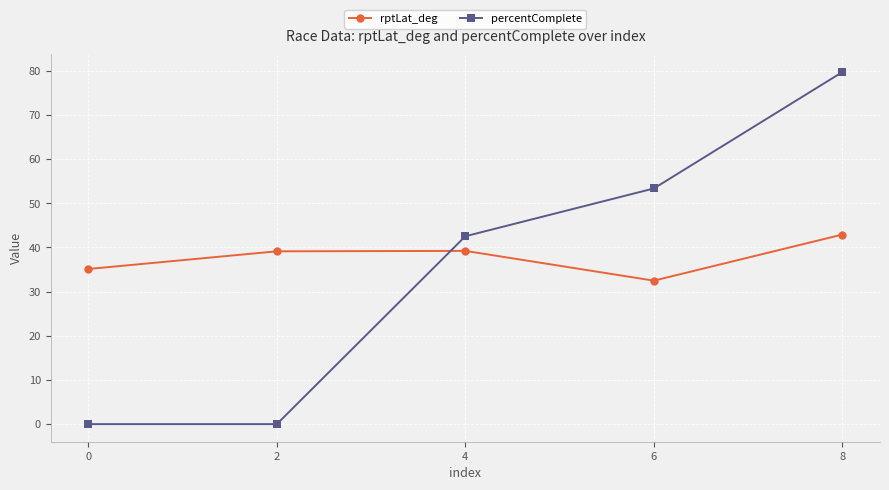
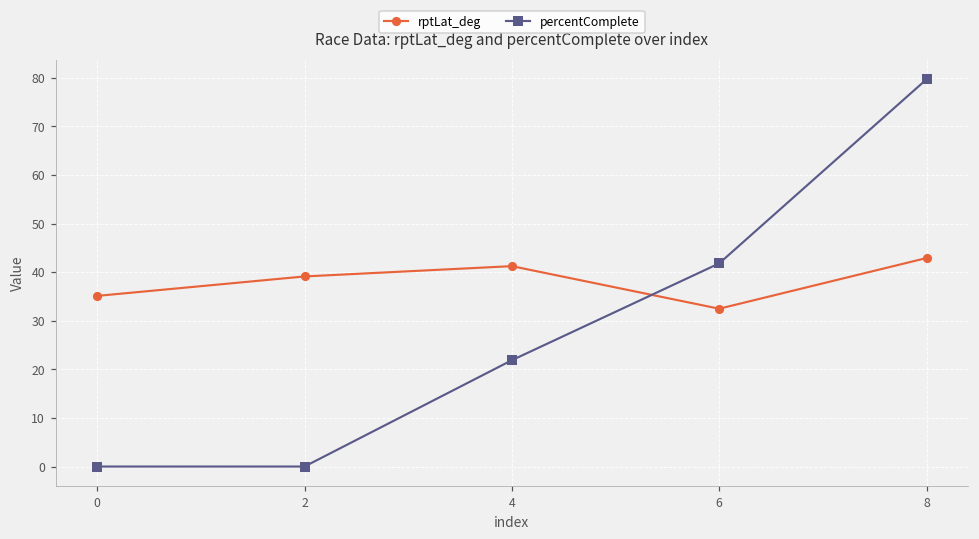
rptLat_deg, 4: 39 -> 41
percentComplete, 4: 43 -> 22
percentComplete, 6: 53 -> 42
